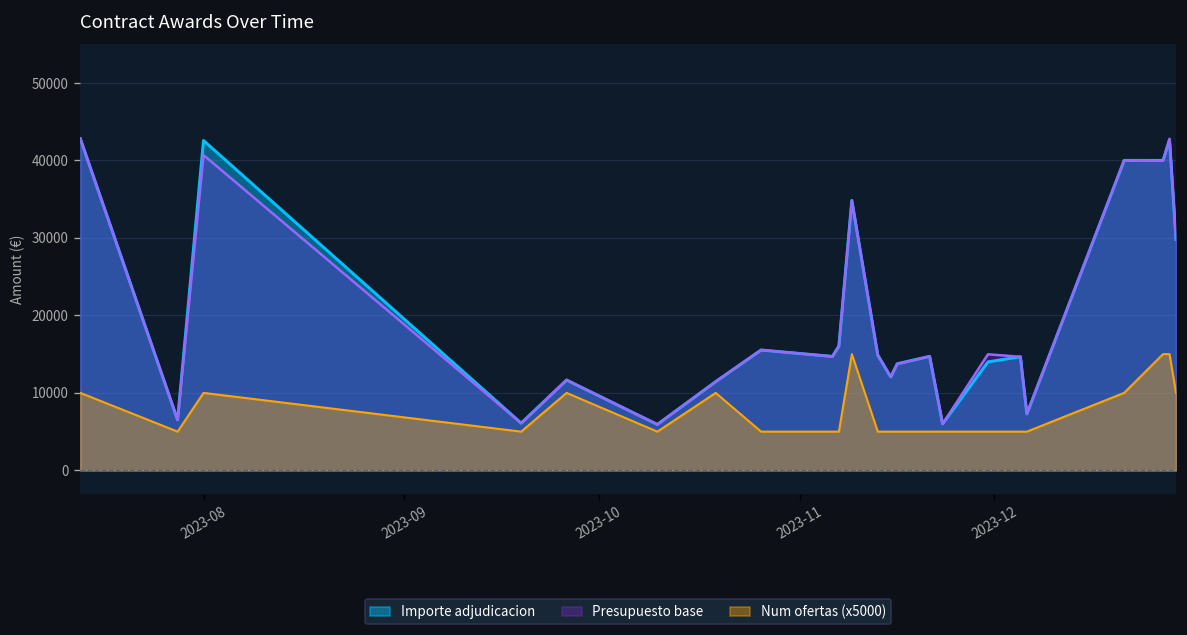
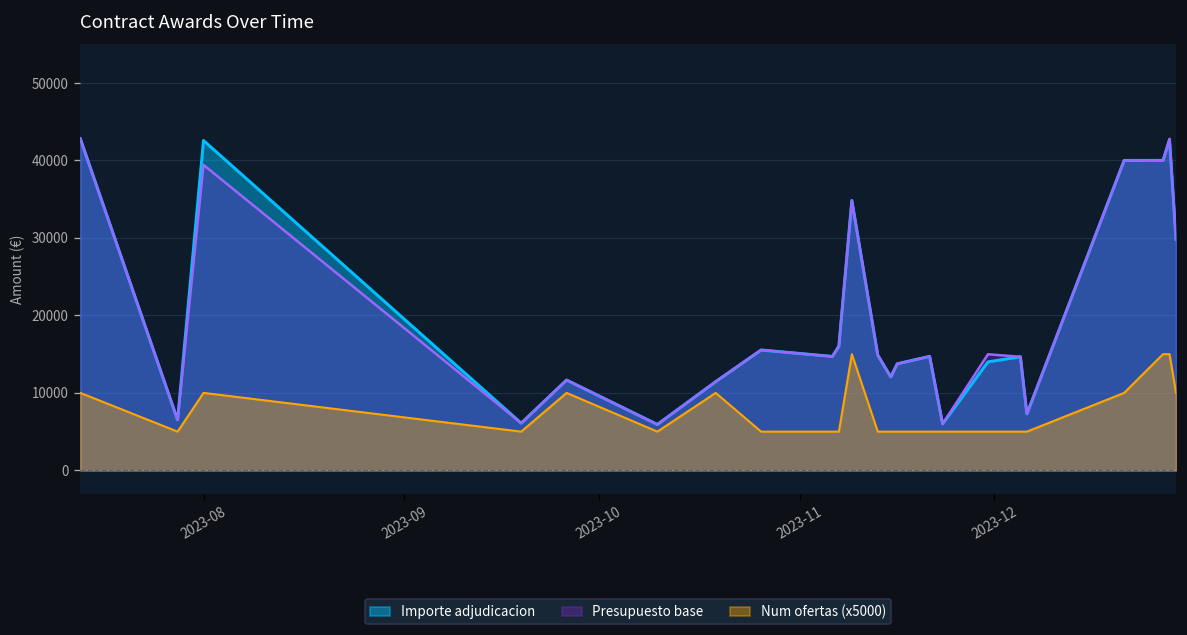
Presupuesto base, 2023-08: 41000 -> 39000
